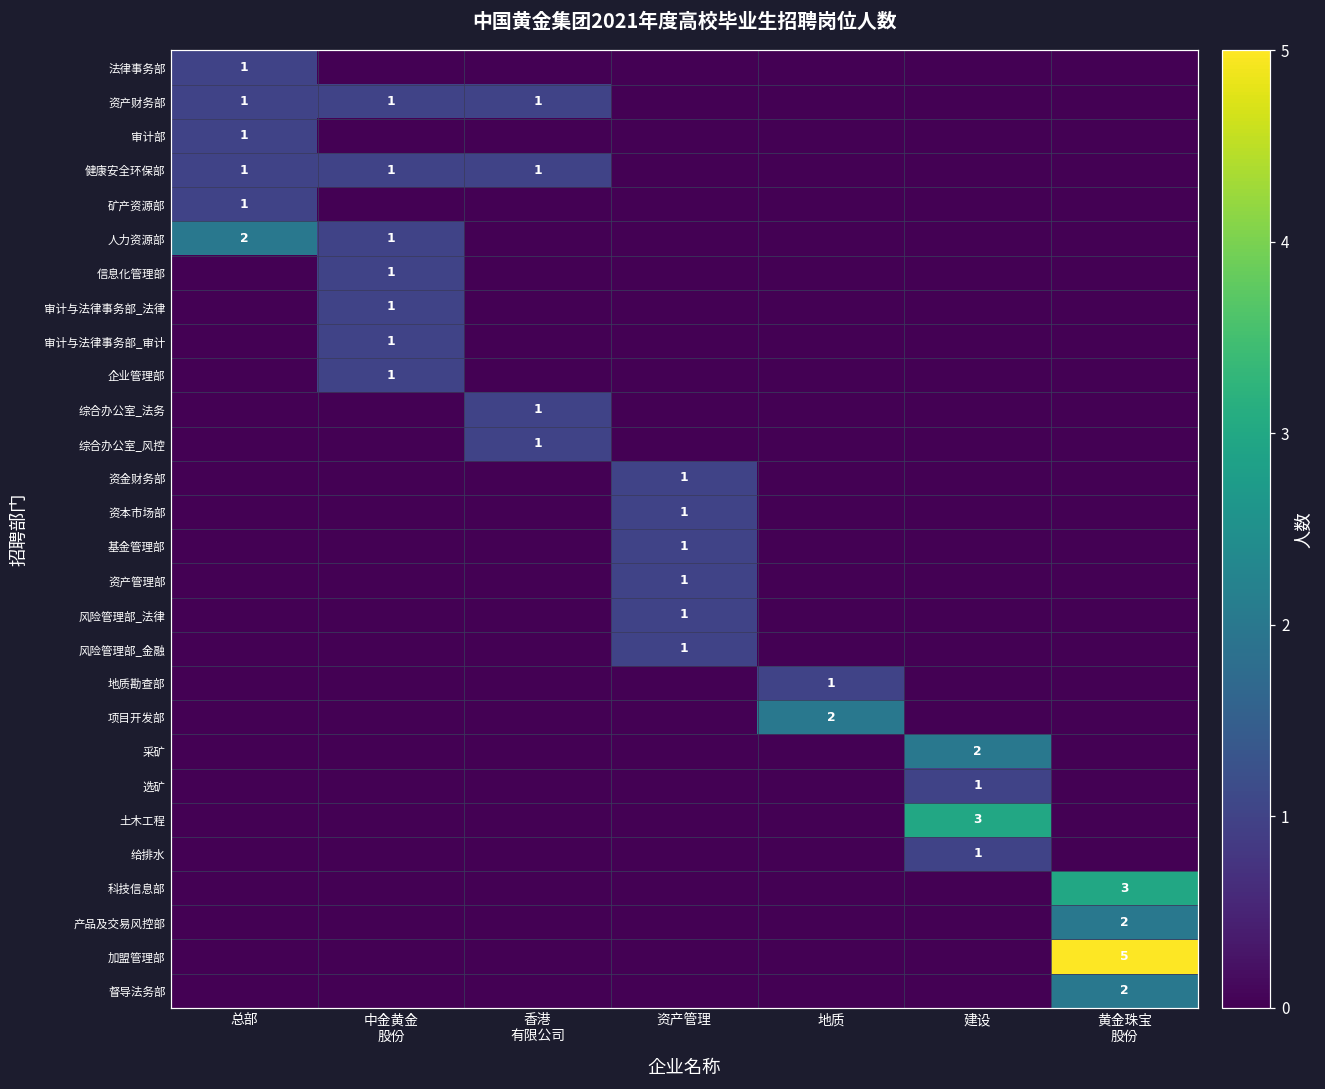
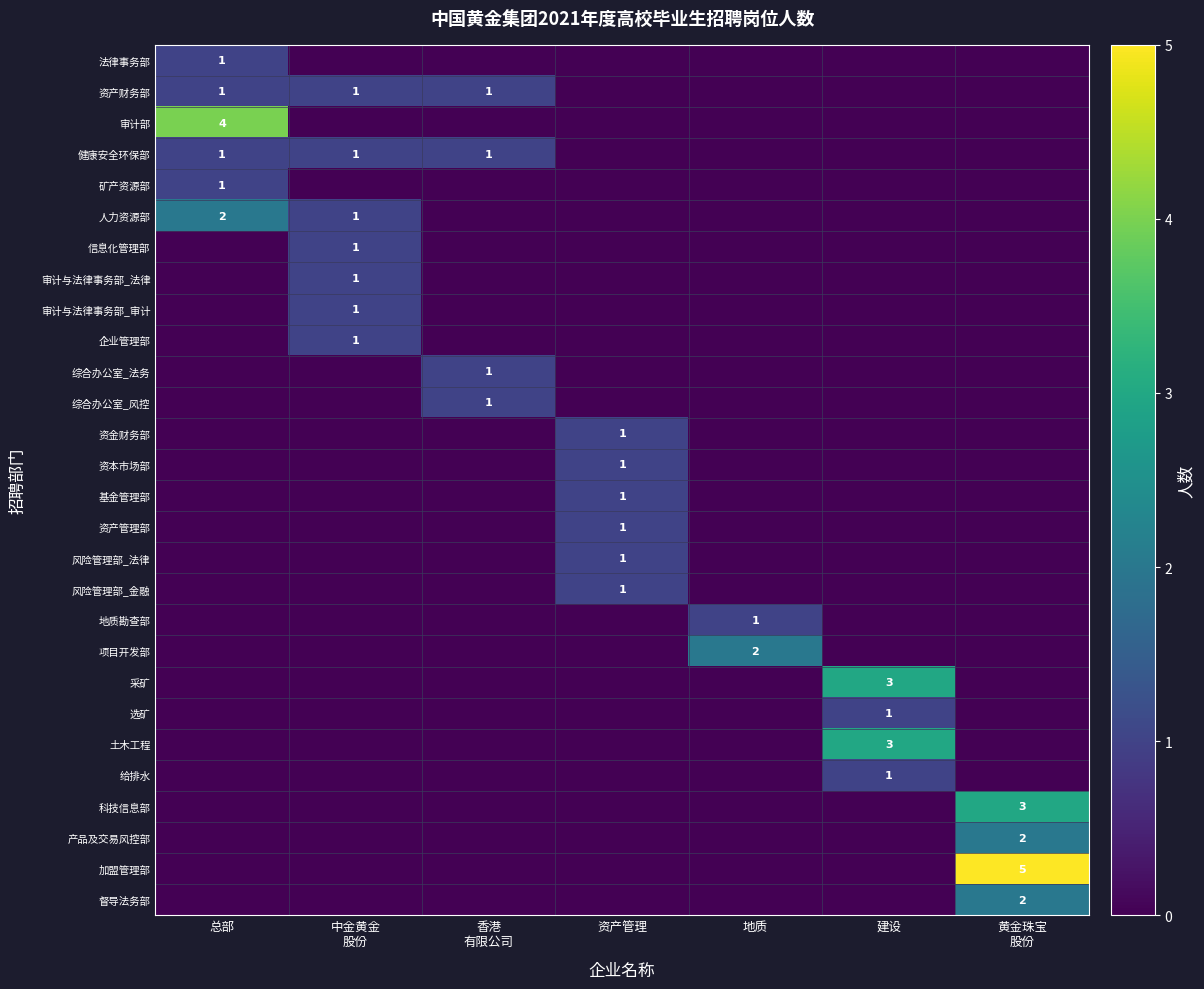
审计部, 总部: 1 -> 4
采矿, 建设: 2 -> 3
